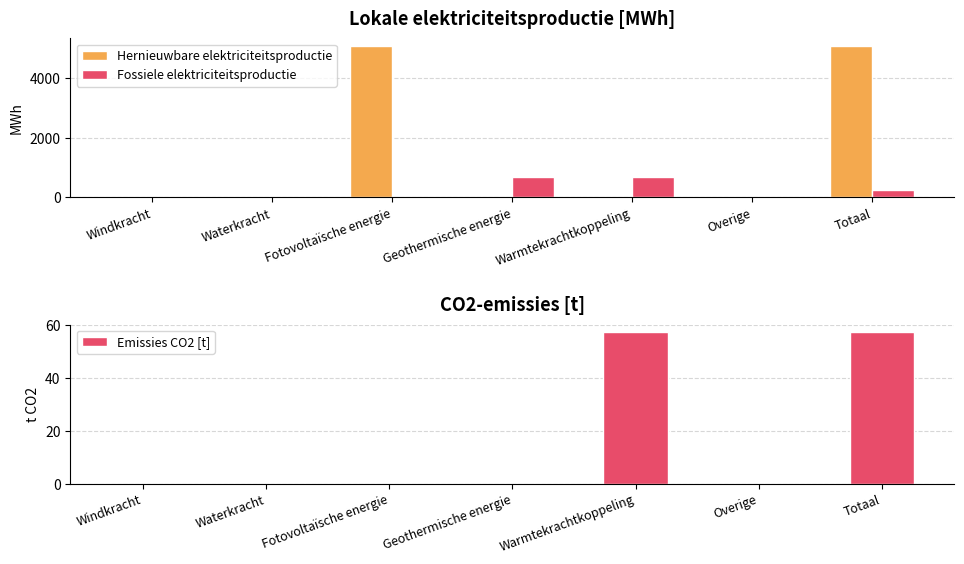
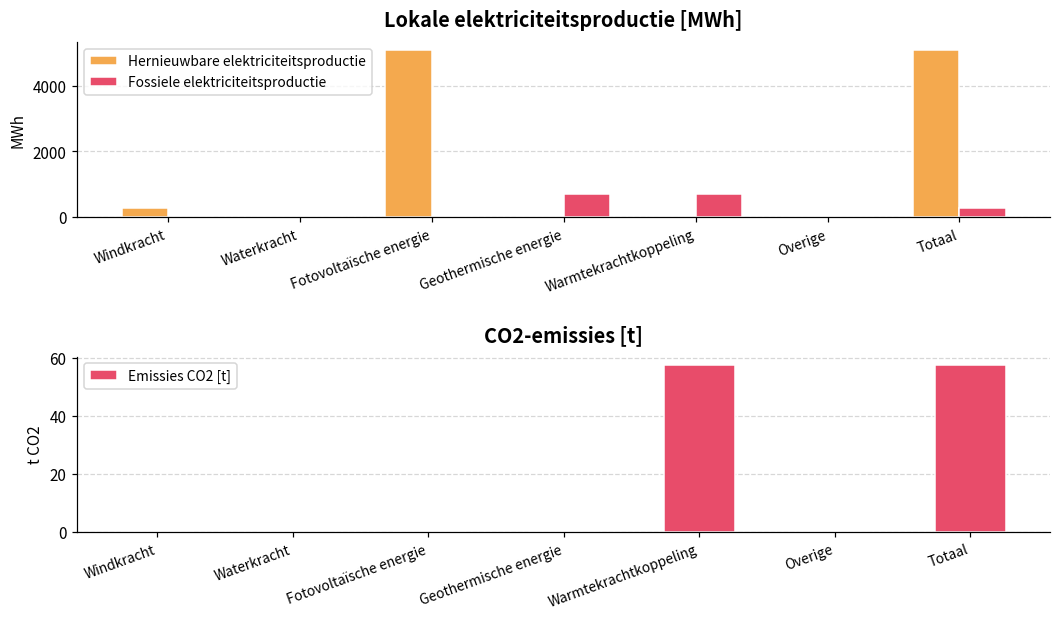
Lokale elektriciteitsproductie [MWh], Hernieuwbare elektriciteitsproductie, Windkracht: 0 -> 300
